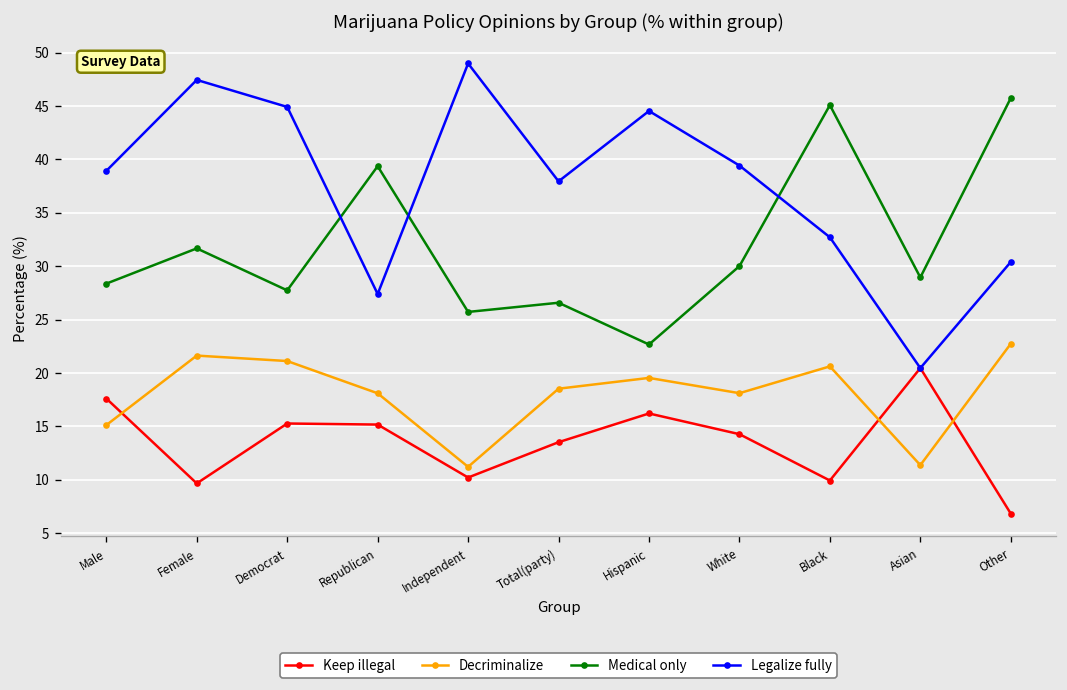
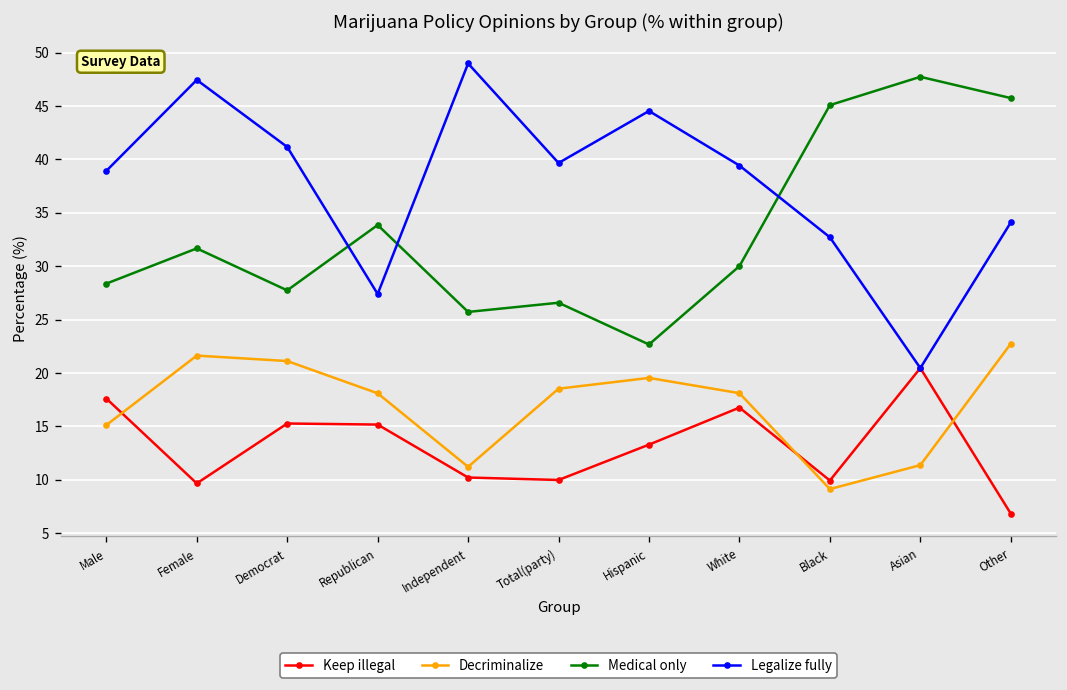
Legalize fully, Democrat: 45 -> 41
Medical only, Republican: 39 -> 34
Keep illegal, Total(party): 14 -> 10
Legalize fully, Total(party): 38 -> 40
Keep illegal, Hispanic: 16 -> 13
Keep illegal, White: 14 -> 17
Decriminalize, Black: 21 -> 9
Medical only, Asian: 29 -> 48
Legalize fully, Other: 30 -> 34
